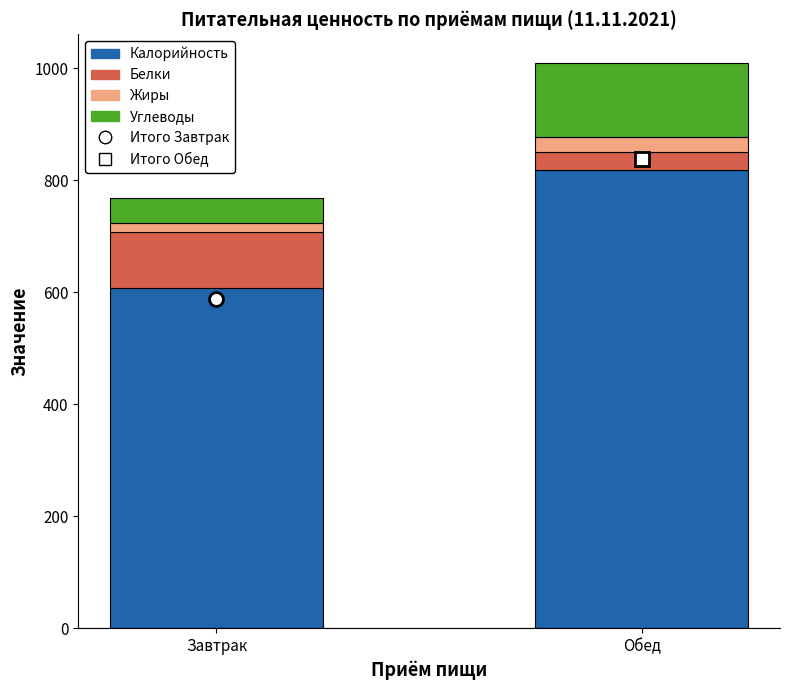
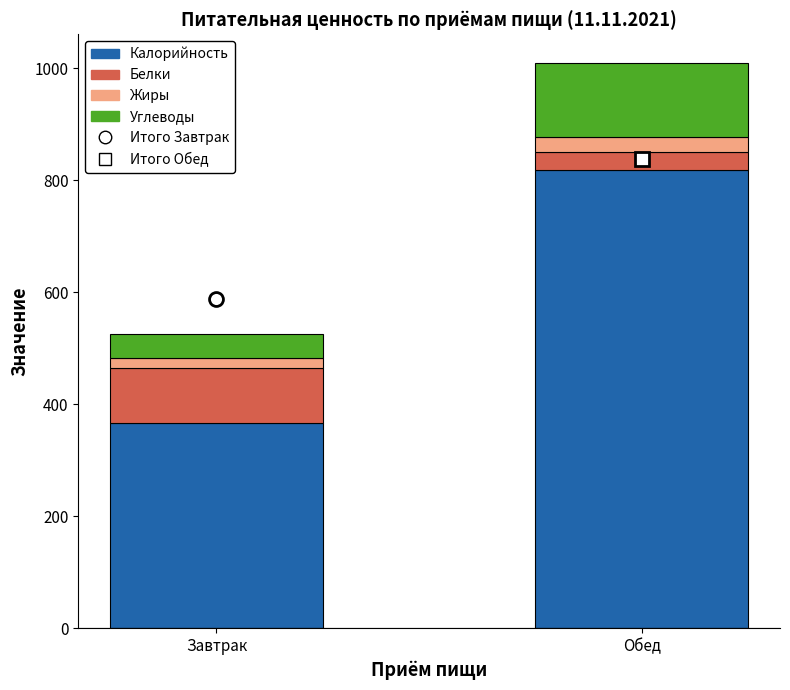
Калорийность, Завтрак: 610 -> 370
